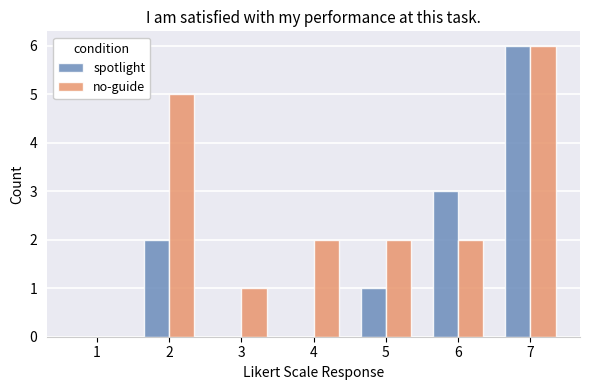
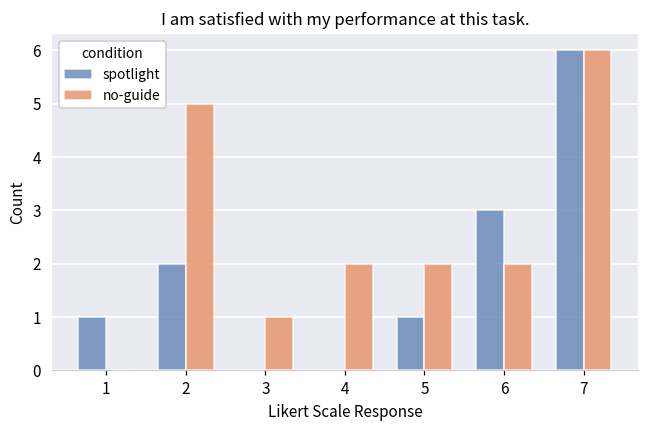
spotlight, 1: 0 -> 1
